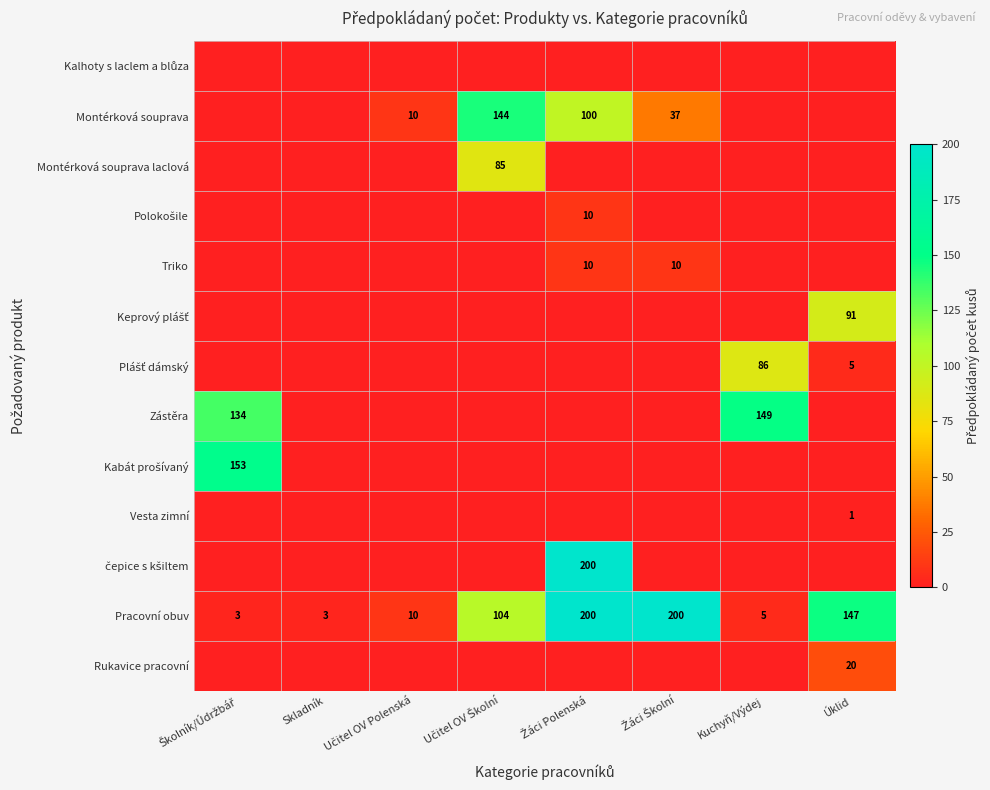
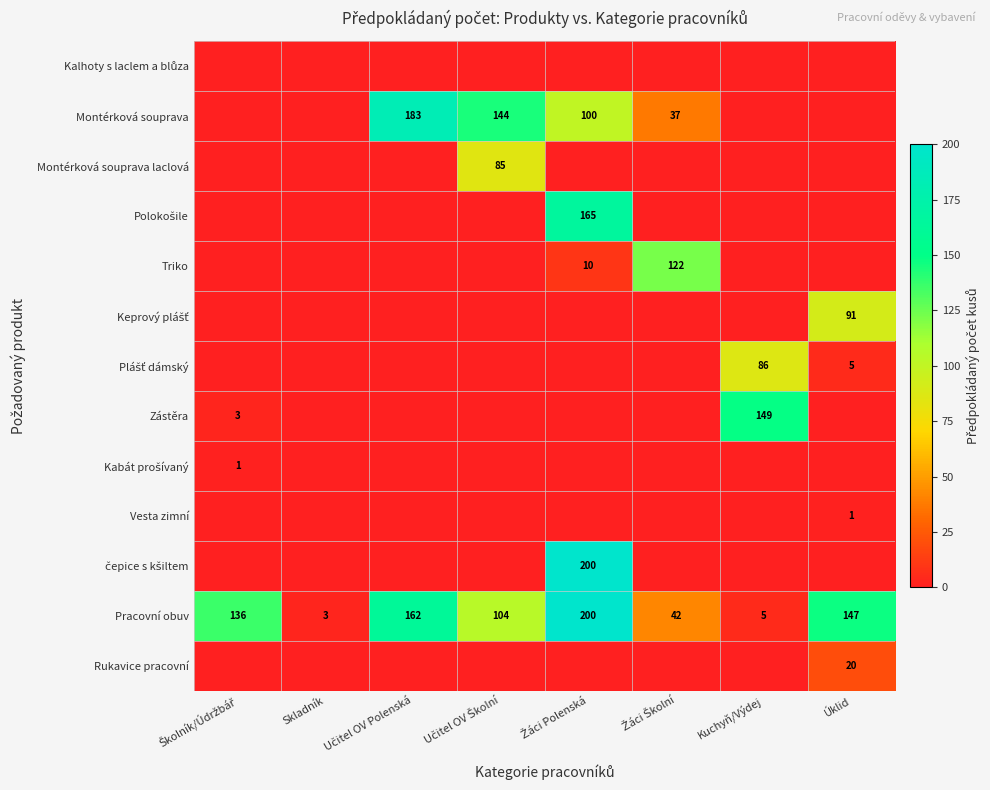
Montérková souprava, Učitel OV Polenská: 10 -> 183
Polokošile, Žáci Polenská: 10 -> 165
Triko, Žáci Školní: 10 -> 122
Zástěra, Školník/Údržbář: 134 -> 3
Kabát prošívaný, Školník/Údržbář: 153 -> 1
Pracovní obuv, Školník/Údržbář: 3 -> 136
Pracovní obuv, Učitel OV Polenská: 10 -> 162
Pracovní obuv, Žáci Školní: 200 -> 42
